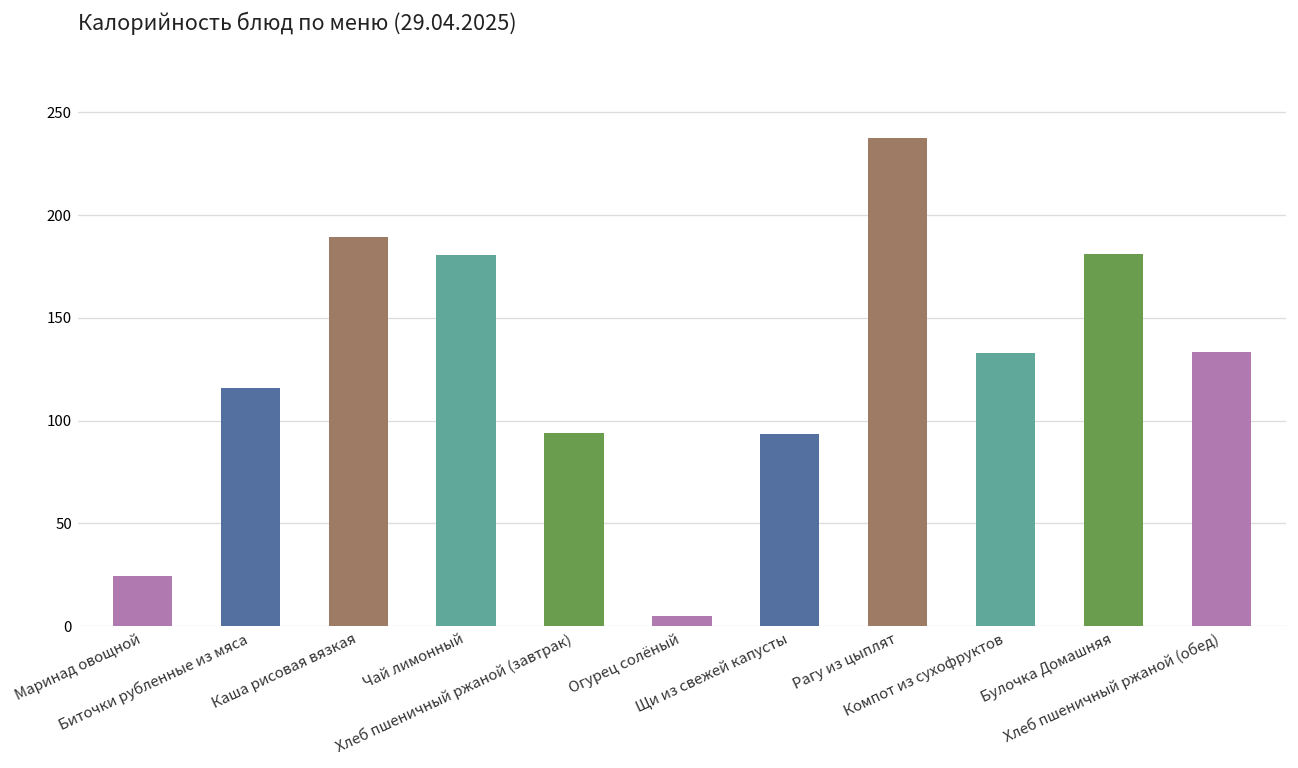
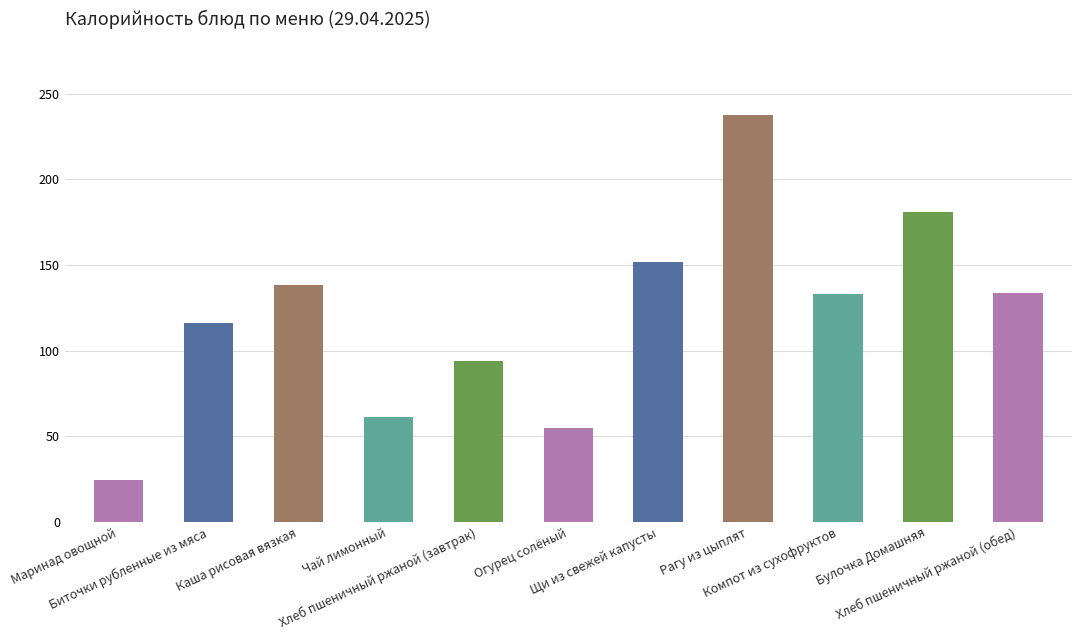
Каша рисовая вязкая: 190 -> 138
Чай лимонный: 180 -> 61
Огурец солёный: 5 -> 55
Щи из свежей капусты: 94 -> 152
